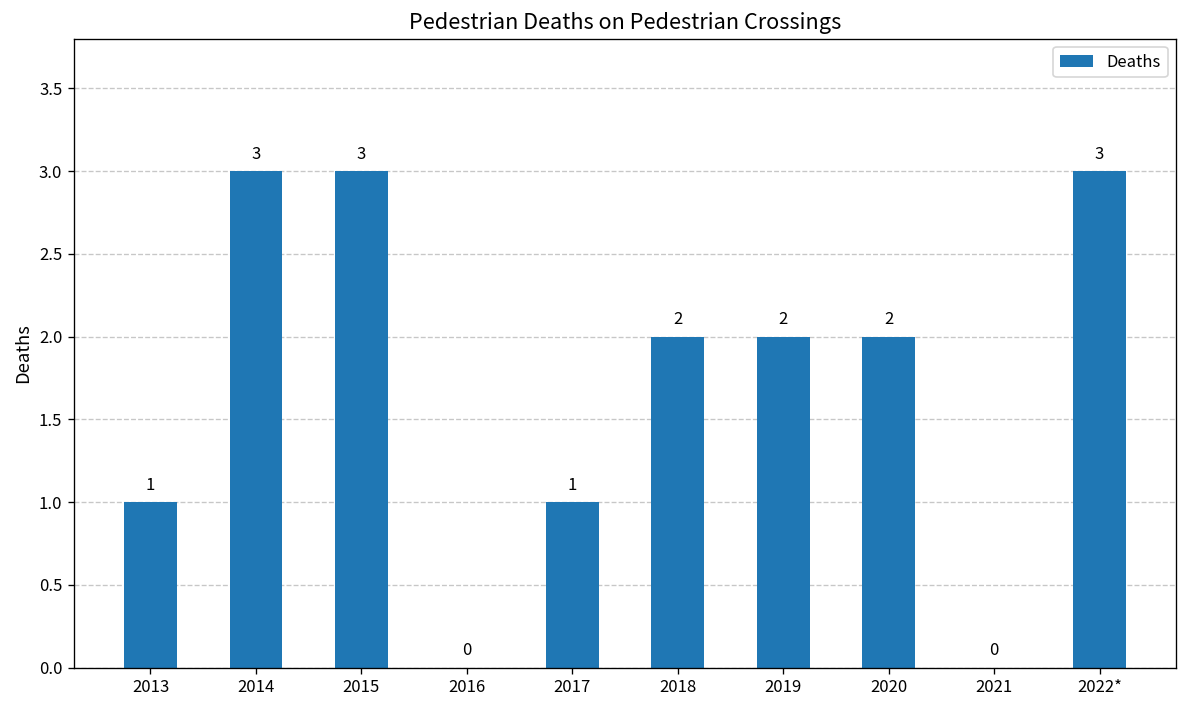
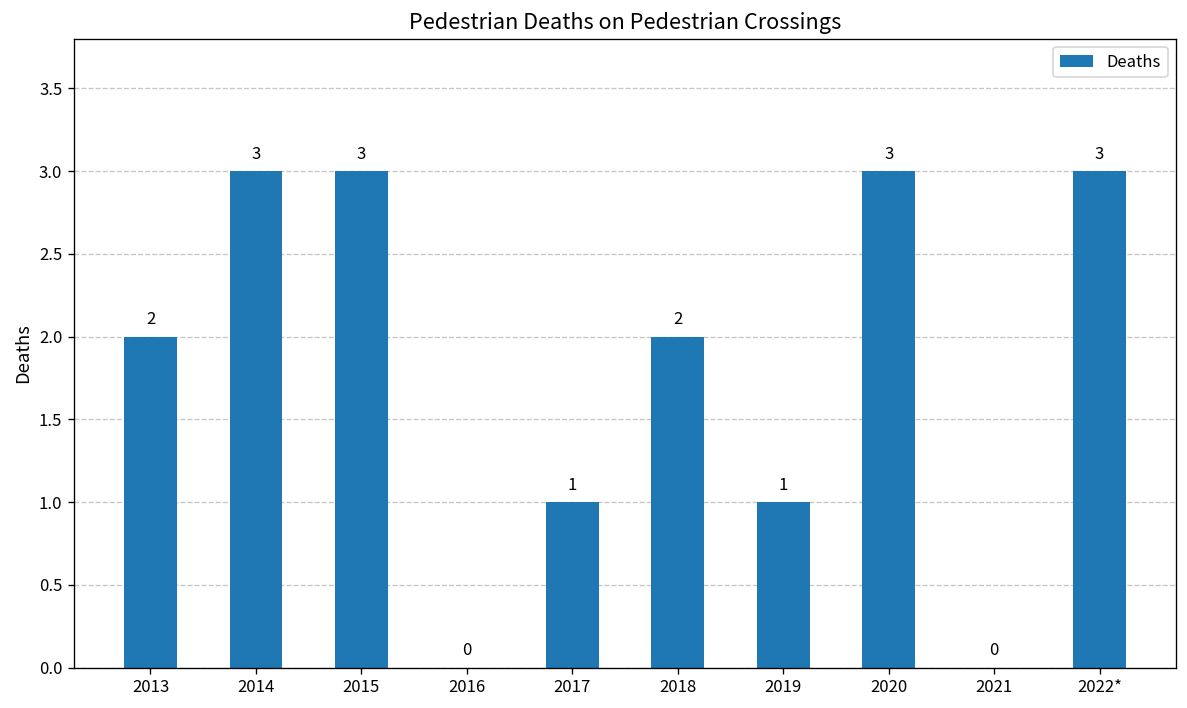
2013: 1 -> 2
2019: 2 -> 1
2020: 2 -> 3
